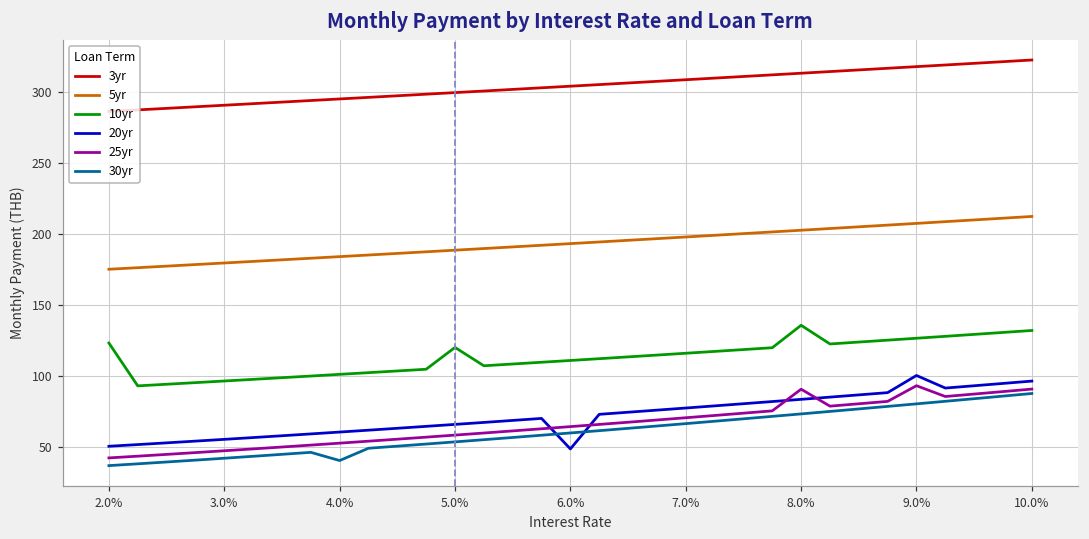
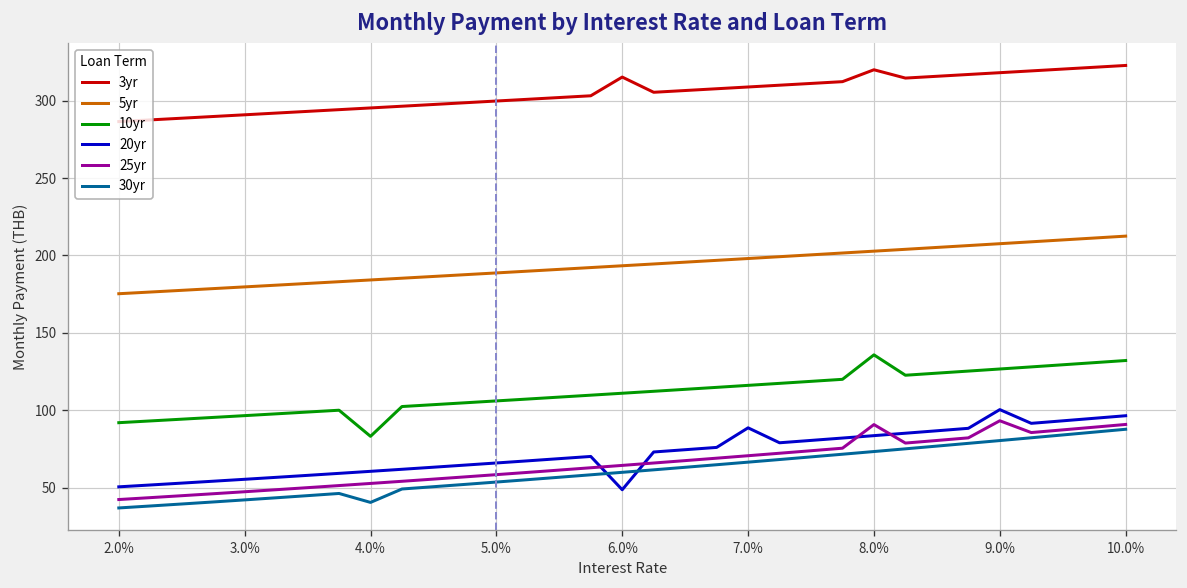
10yr, 2.0%: 123 -> 92
10yr, 4.0%: 101 -> 83
10yr, 5.0%: 120 -> 106
3yr, 6.0%: 304 -> 315
20yr, 7.0%: 78 -> 89
3yr, 8.0%: 313 -> 320
